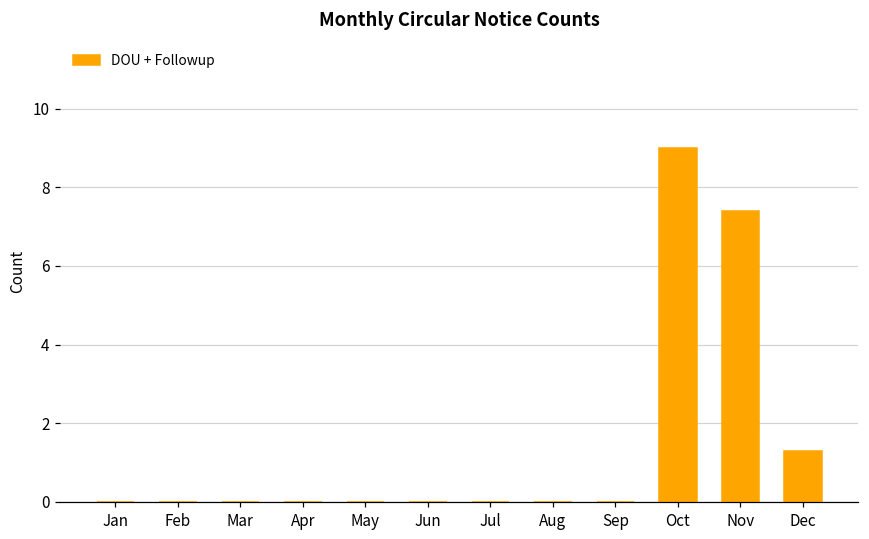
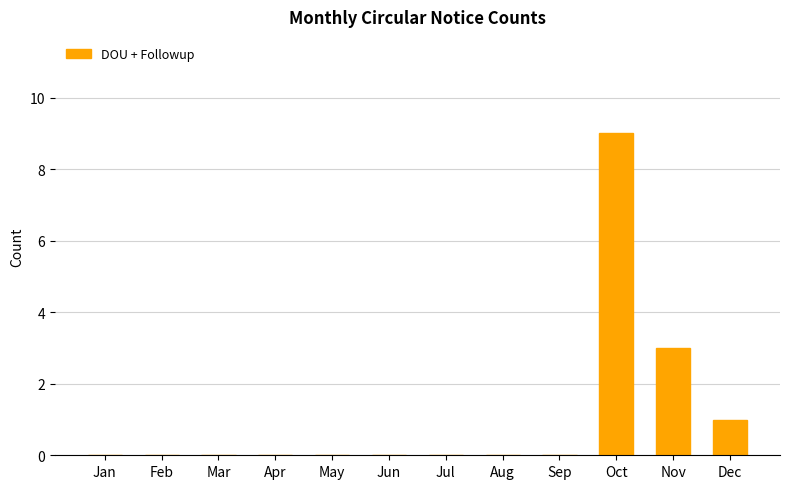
Nov: 7.4 -> 3.0
Dec: 1.3 -> 1.0
